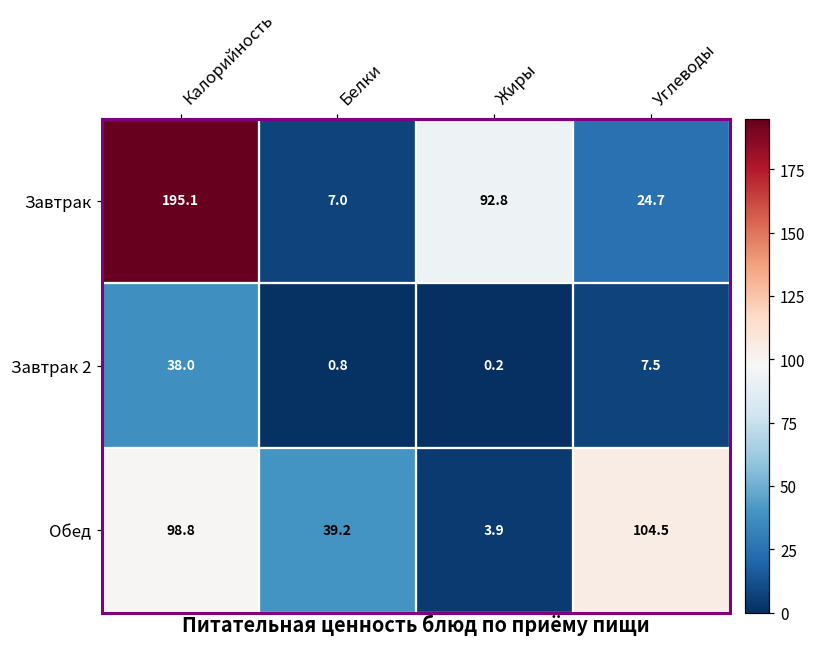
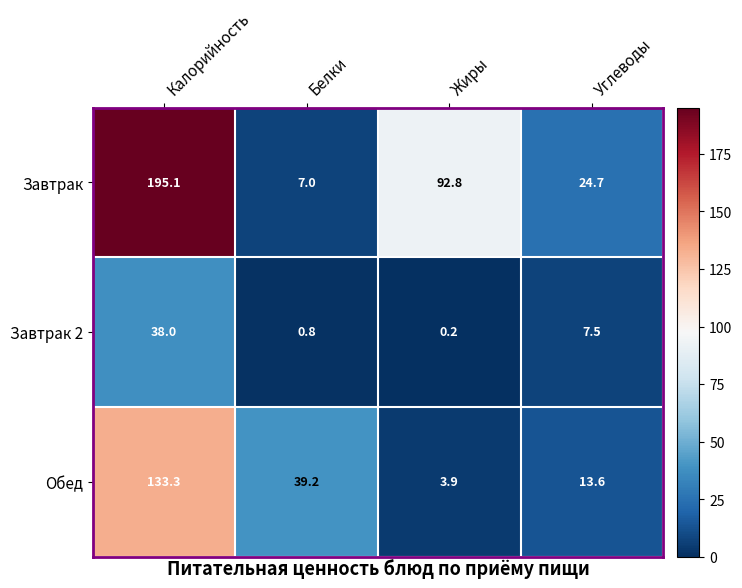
Обед, Калорийность: 98.8 -> 133.3
Обед, Углеводы: 104.5 -> 13.6
